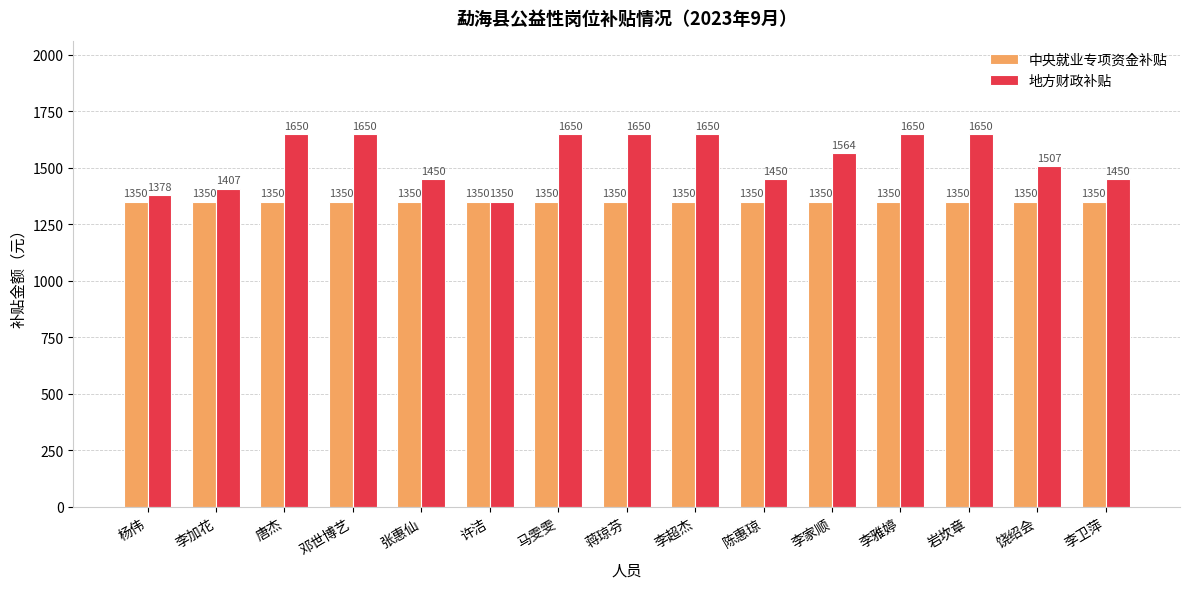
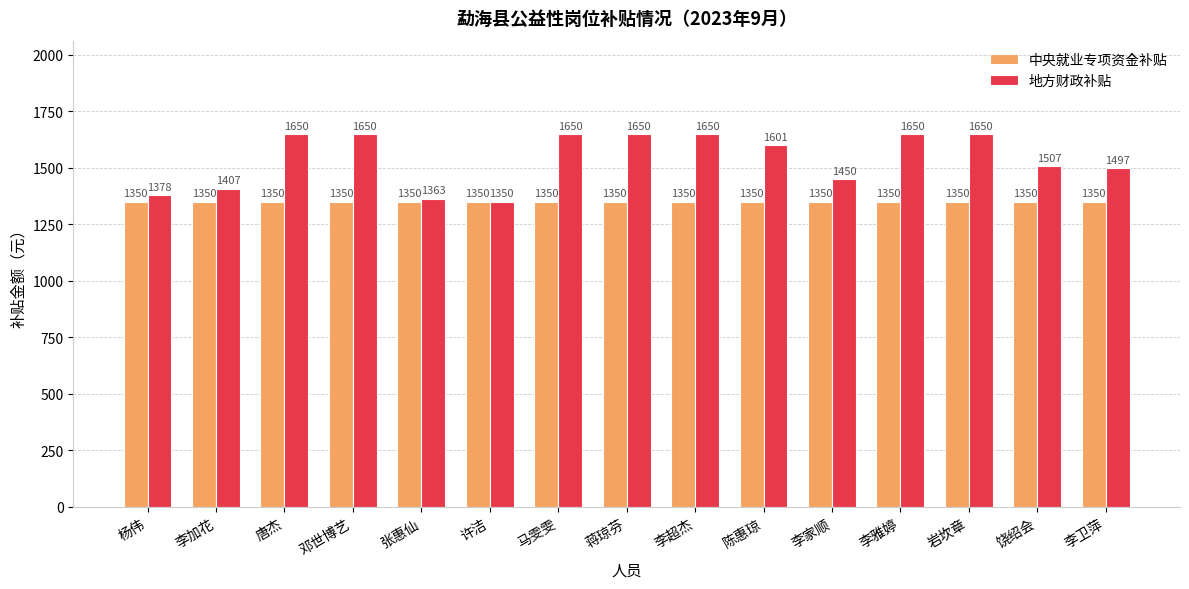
地方财政补贴, 张惠仙: 1450 -> 1363
地方财政补贴, 陈惠琼: 1450 -> 1601
地方财政补贴, 李家顺: 1564 -> 1450
地方财政补贴, 李卫萍: 1450 -> 1497
